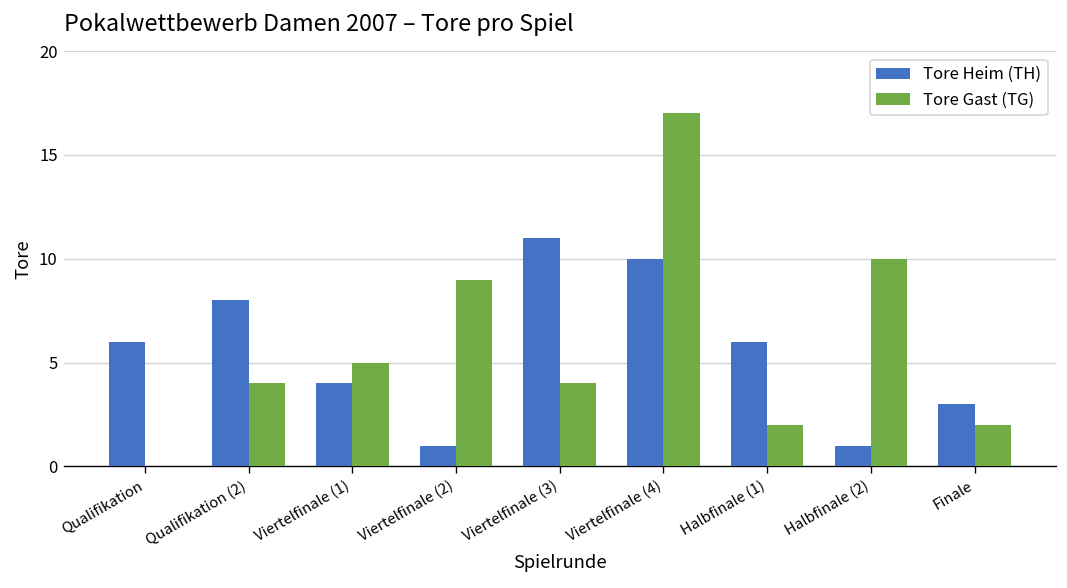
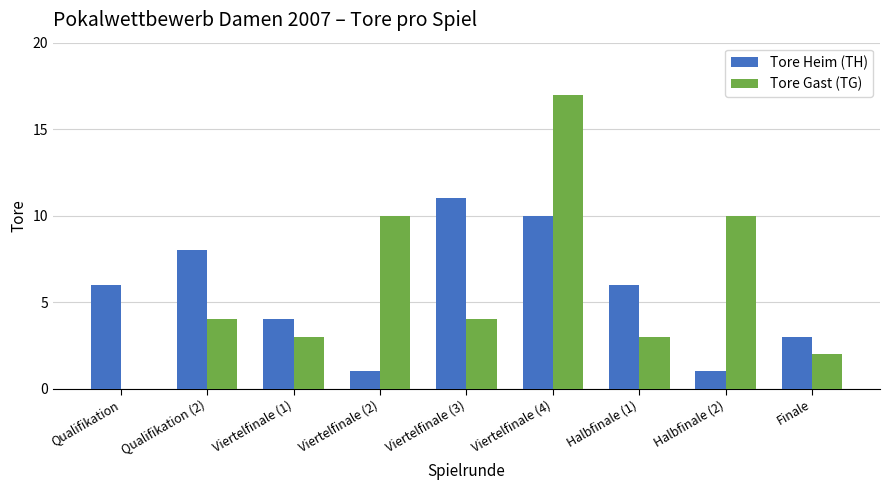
Tore Gast (TG), Viertelfinale (1): 5 -> 3
Tore Gast (TG), Viertelfinale (2): 9 -> 10
Tore Gast (TG), Halbfinale (1): 2 -> 3
